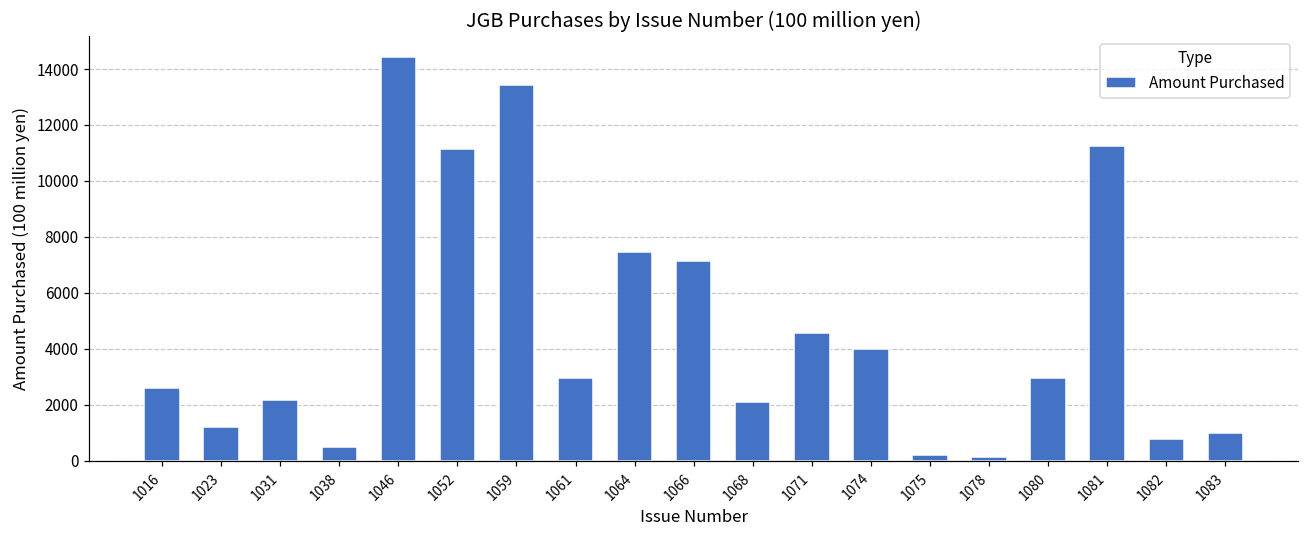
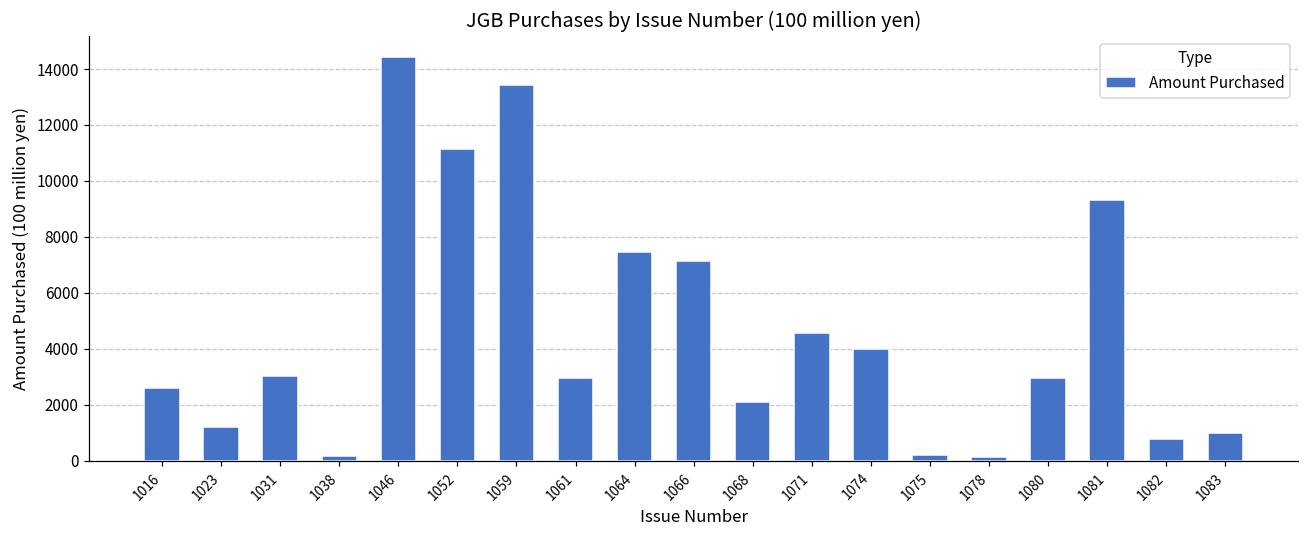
1031: 2200 -> 3000
1038: 500 -> 200
1081: 11300 -> 9300
